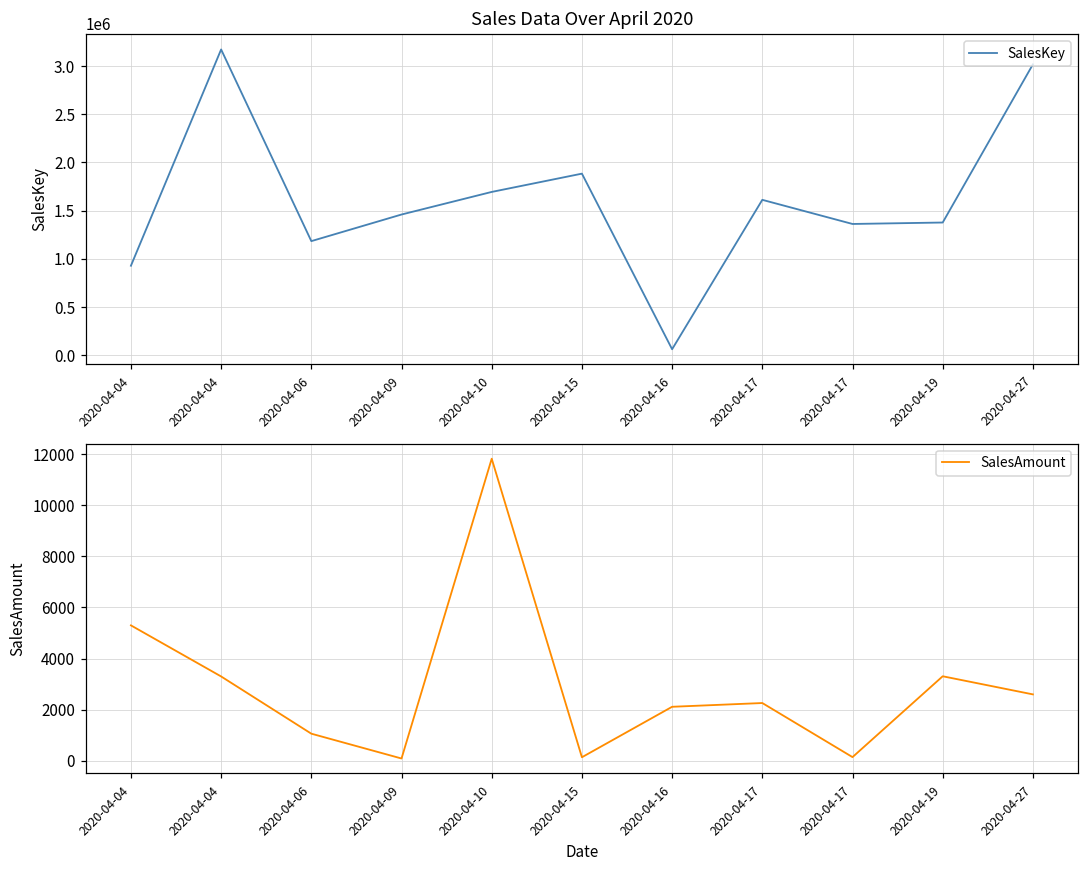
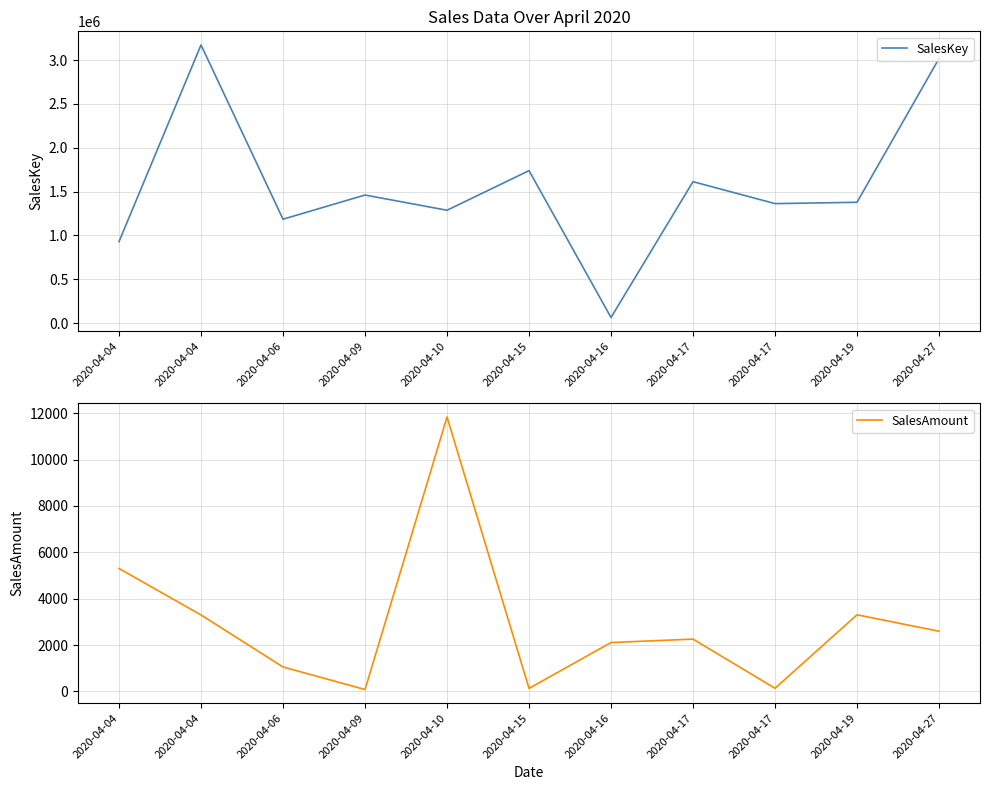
Sales Data Over April 2020, 2020-04-10: 1700000 -> 1300000
Sales Data Over April 2020, 2020-04-15: 1900000 -> 1700000
